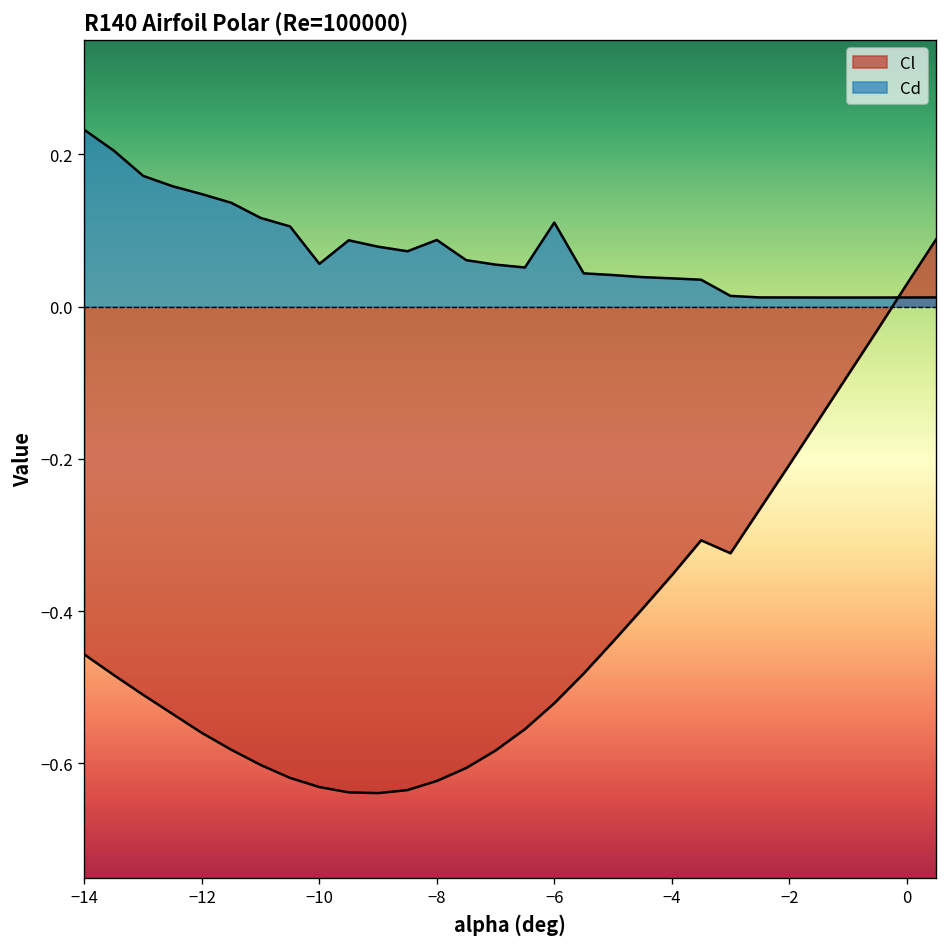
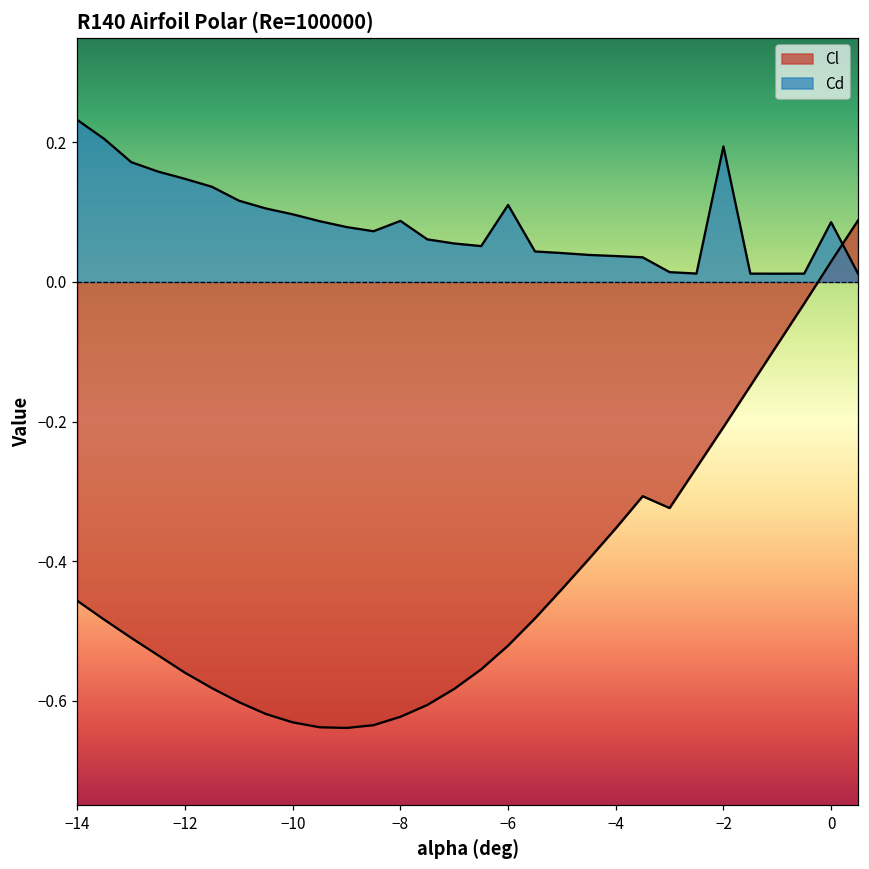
Cd, −10: 0.06 -> 0.10
Cd, −2: 0.01 -> 0.19
Cd, 0: 0.01 -> 0.09
